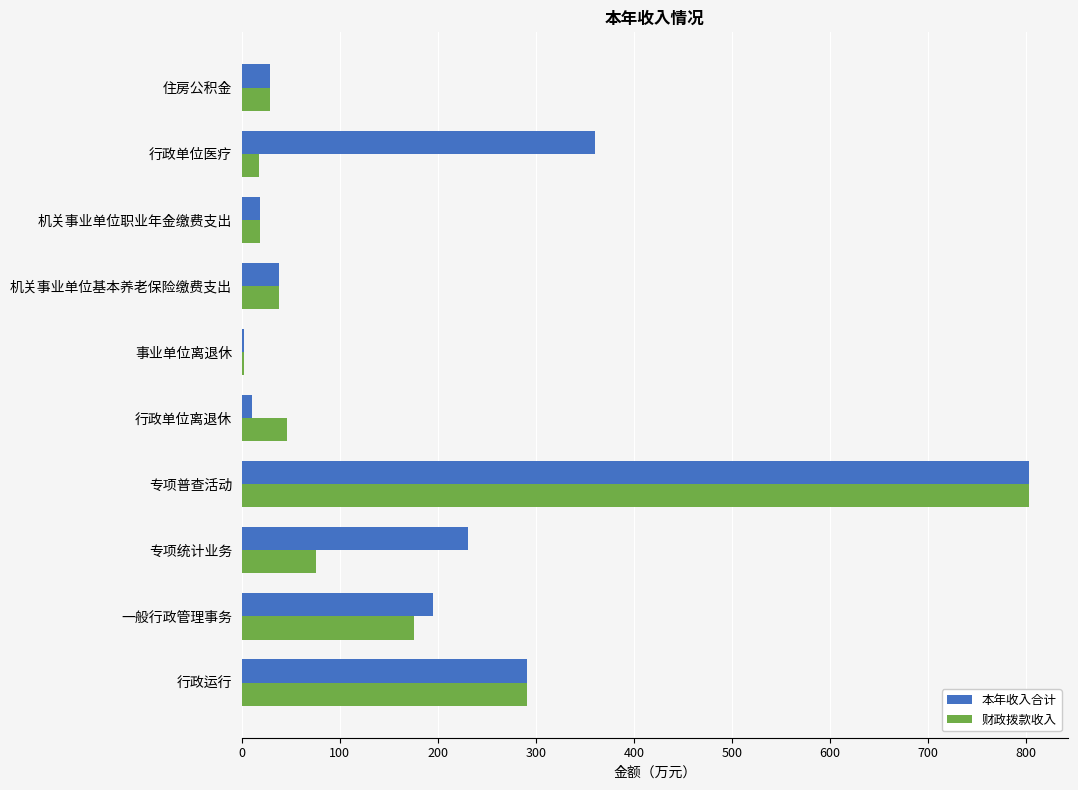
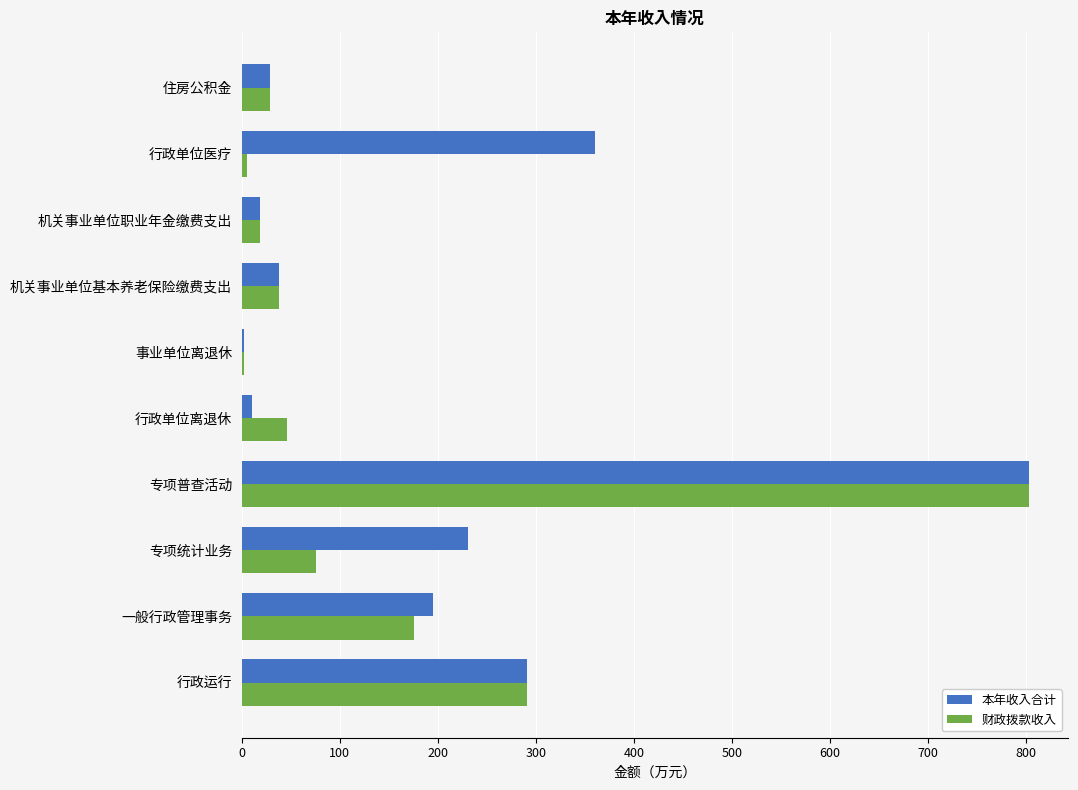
财政拨款收入, 行政单位医疗: 20 -> 10
